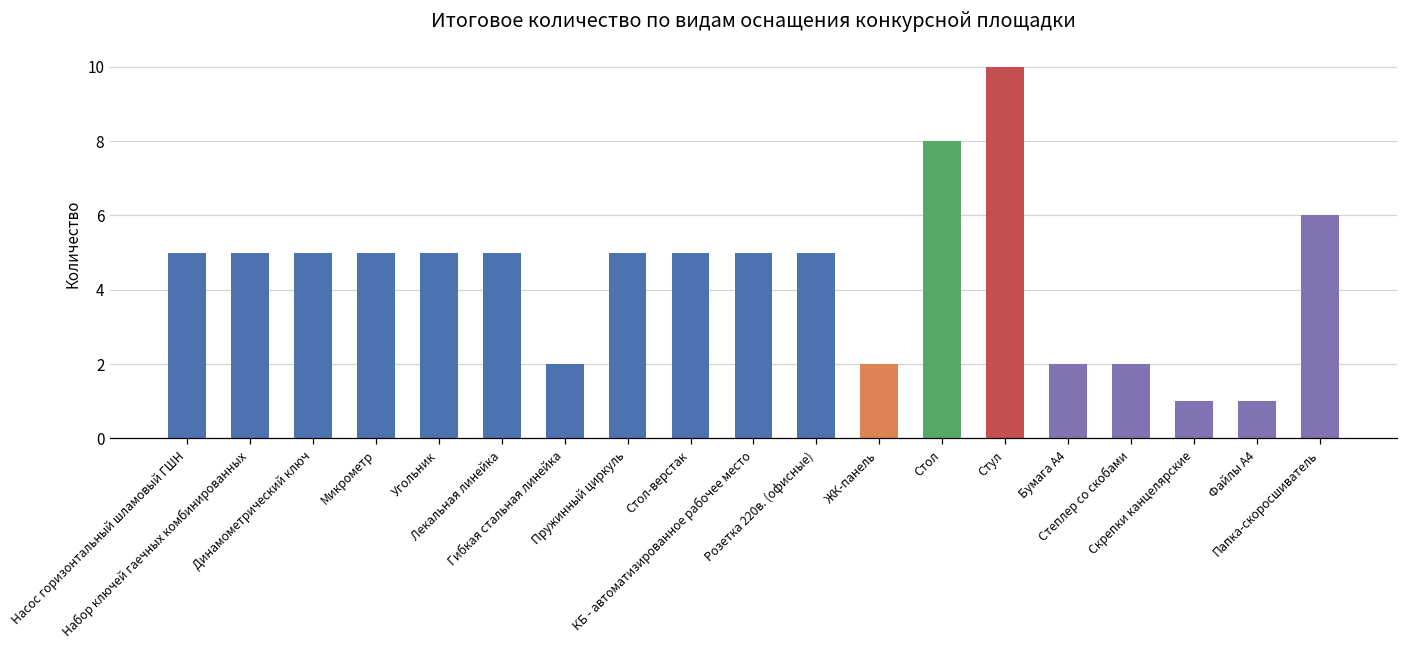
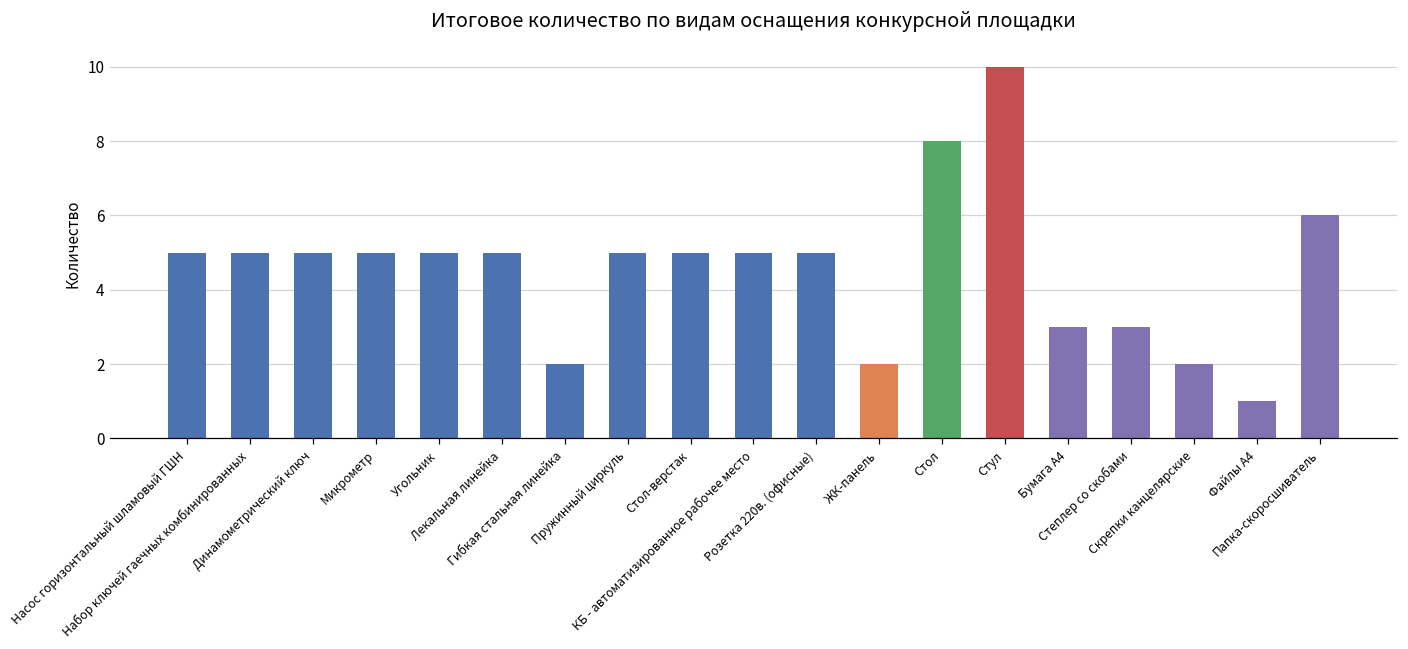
Бумага А4: 2 -> 3
Степлер со скобами: 2 -> 3
Скрепки канцелярские: 1 -> 2
